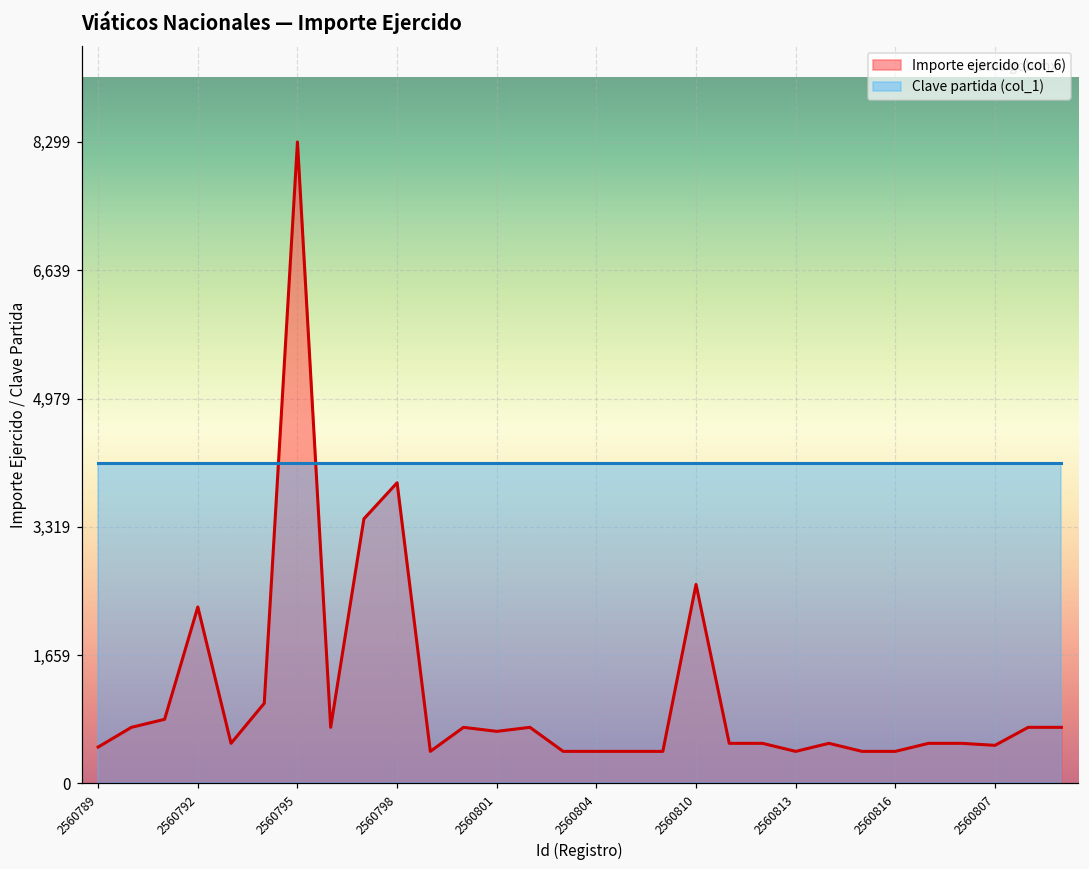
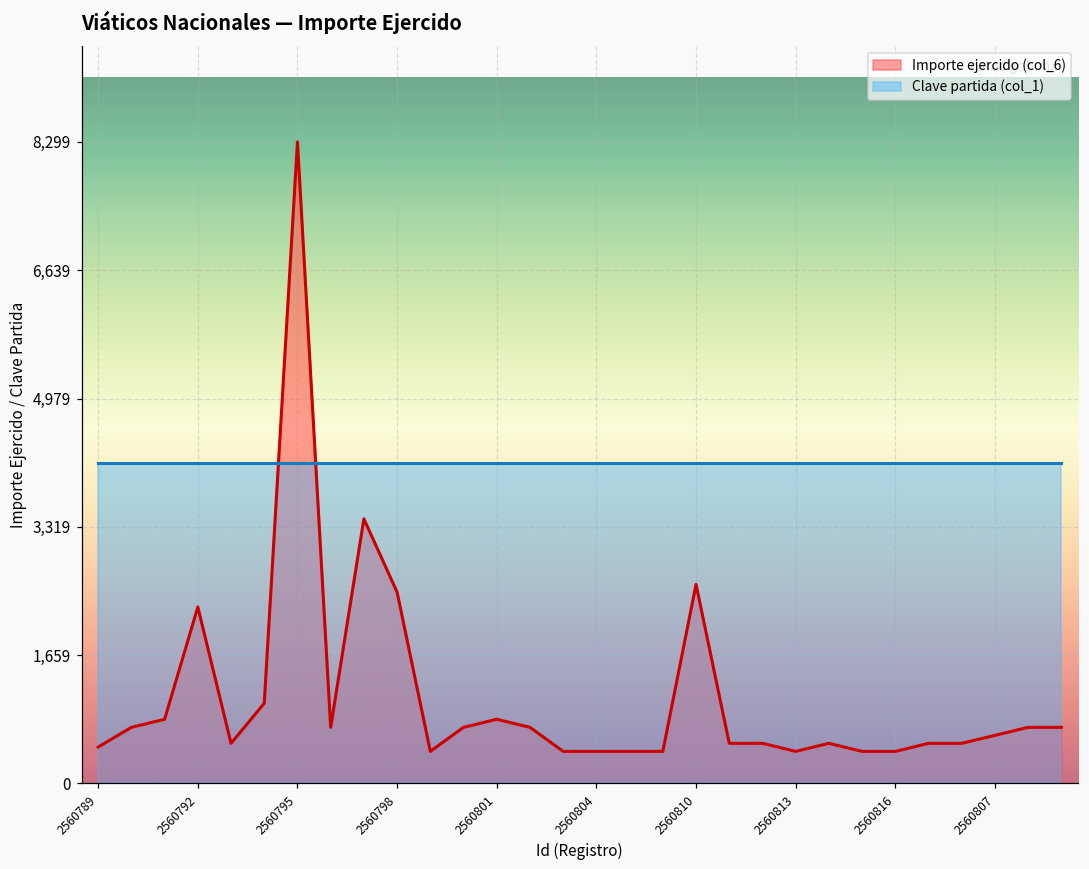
Importe ejercido (col_6), 2560798: 3,900 -> 2,500
Importe ejercido (col_6), 2560801: 700 -> 800
Importe ejercido (col_6), 2560807: 500 -> 600
